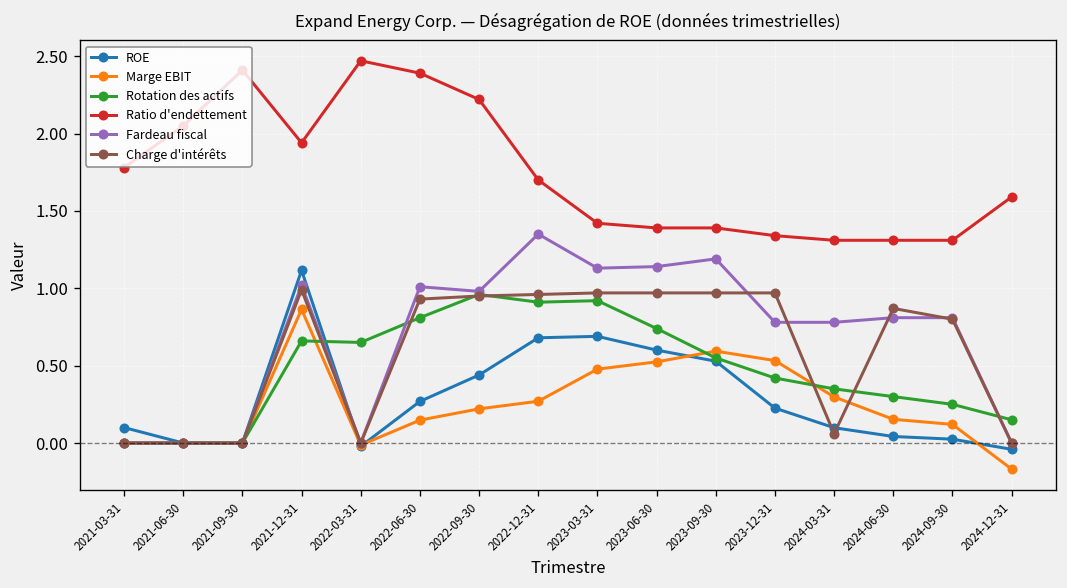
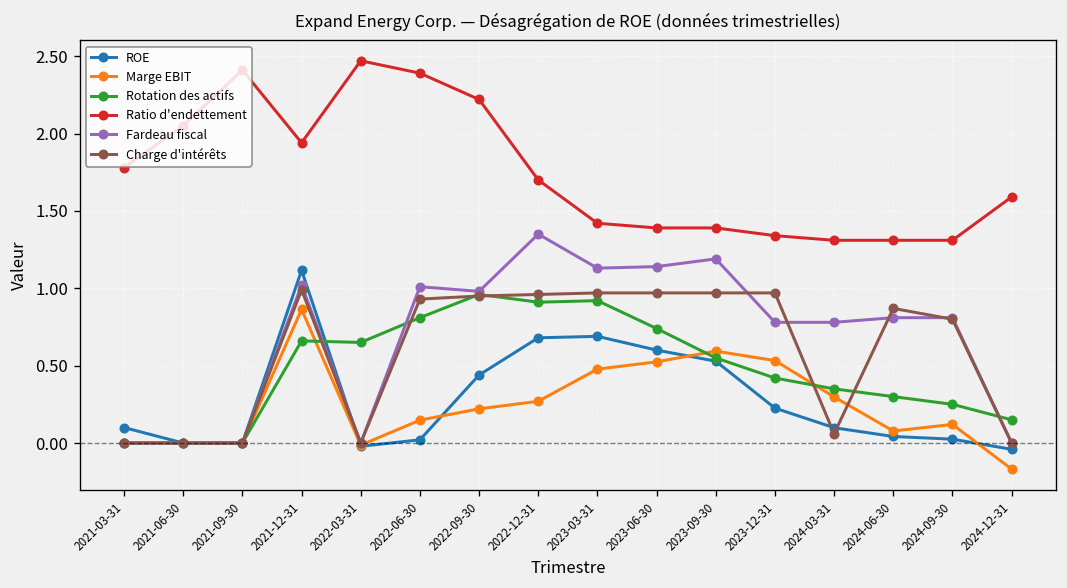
ROE, 2022-06-30: 0.27 -> 0.02
Marge EBIT, 2024-06-30: 0.15 -> 0.08
